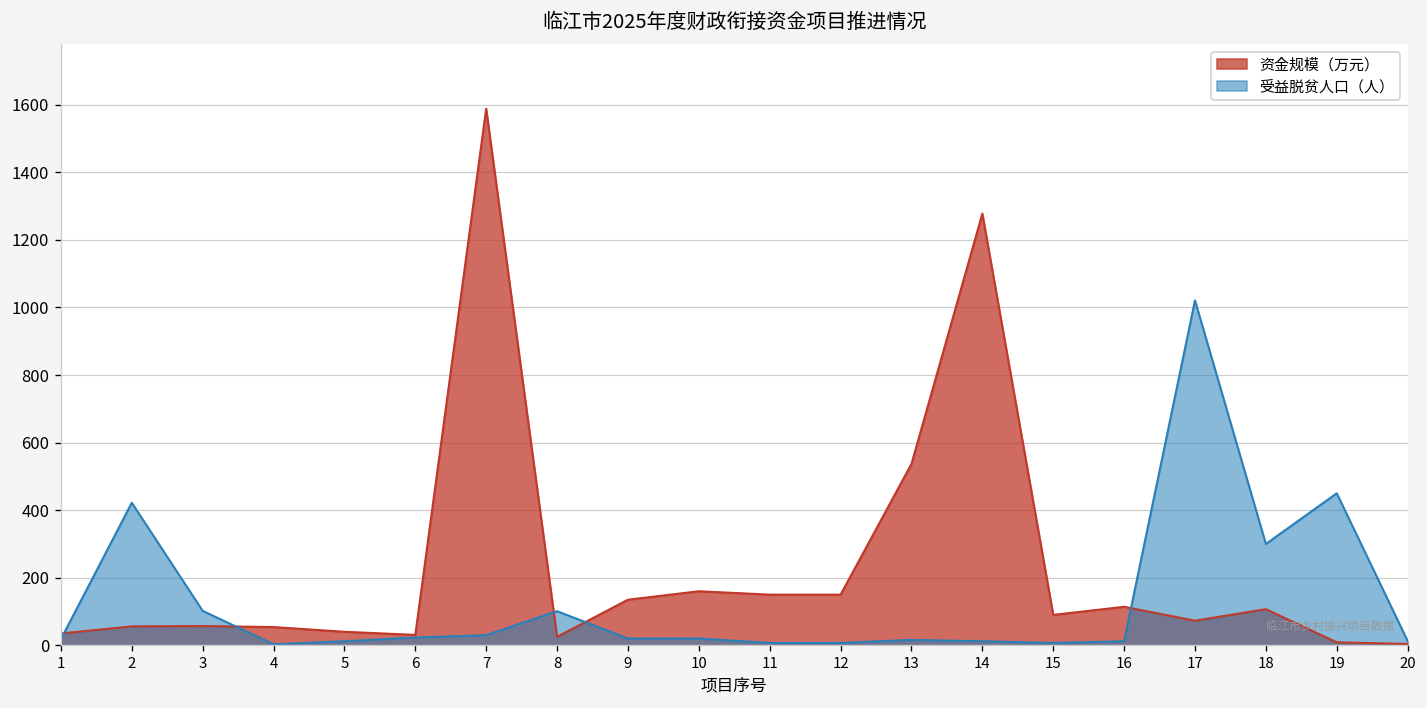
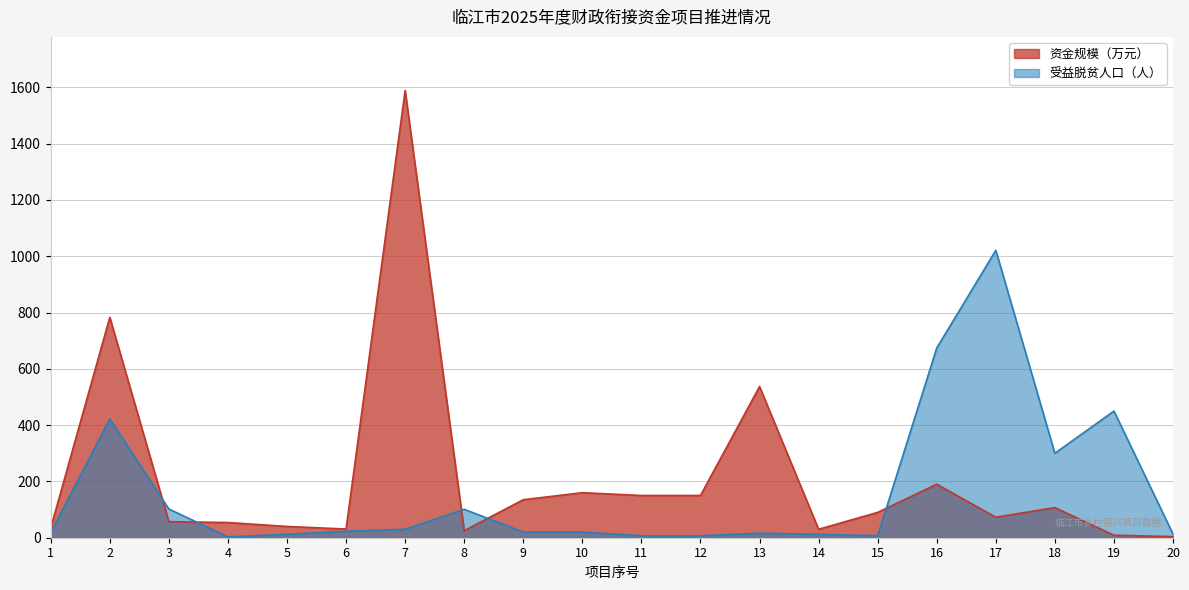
资金规模（万元）, 2: 60 -> 780
资金规模（万元）, 14: 1280 -> 30
资金规模（万元）, 16: 110 -> 190
受益脱贫人口（人）, 16: 10 -> 670
